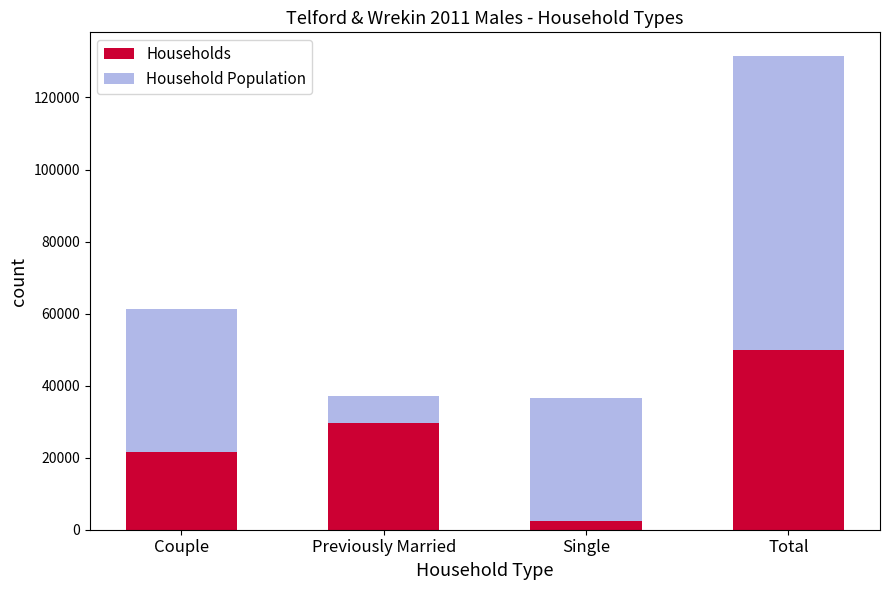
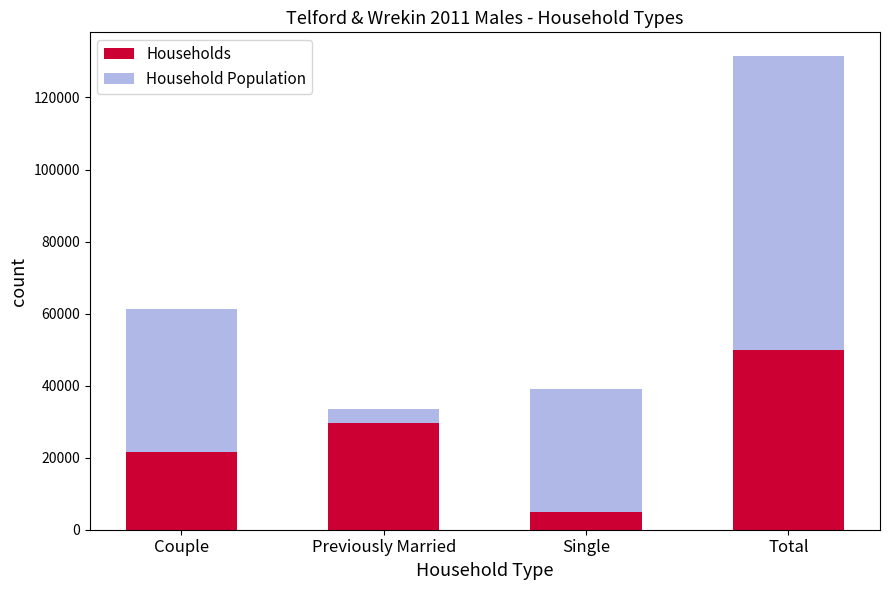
Household Population, Previously Married: 8000 -> 4000
Households, Single: 2000 -> 5000
